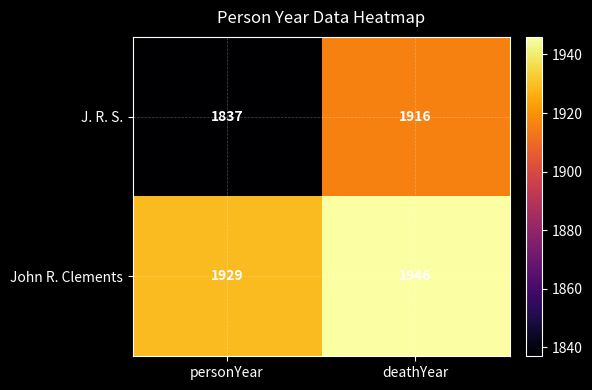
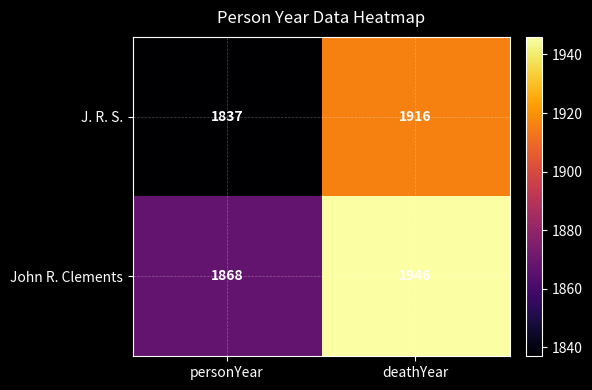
John R. Clements, personYear: 1929 -> 1868
